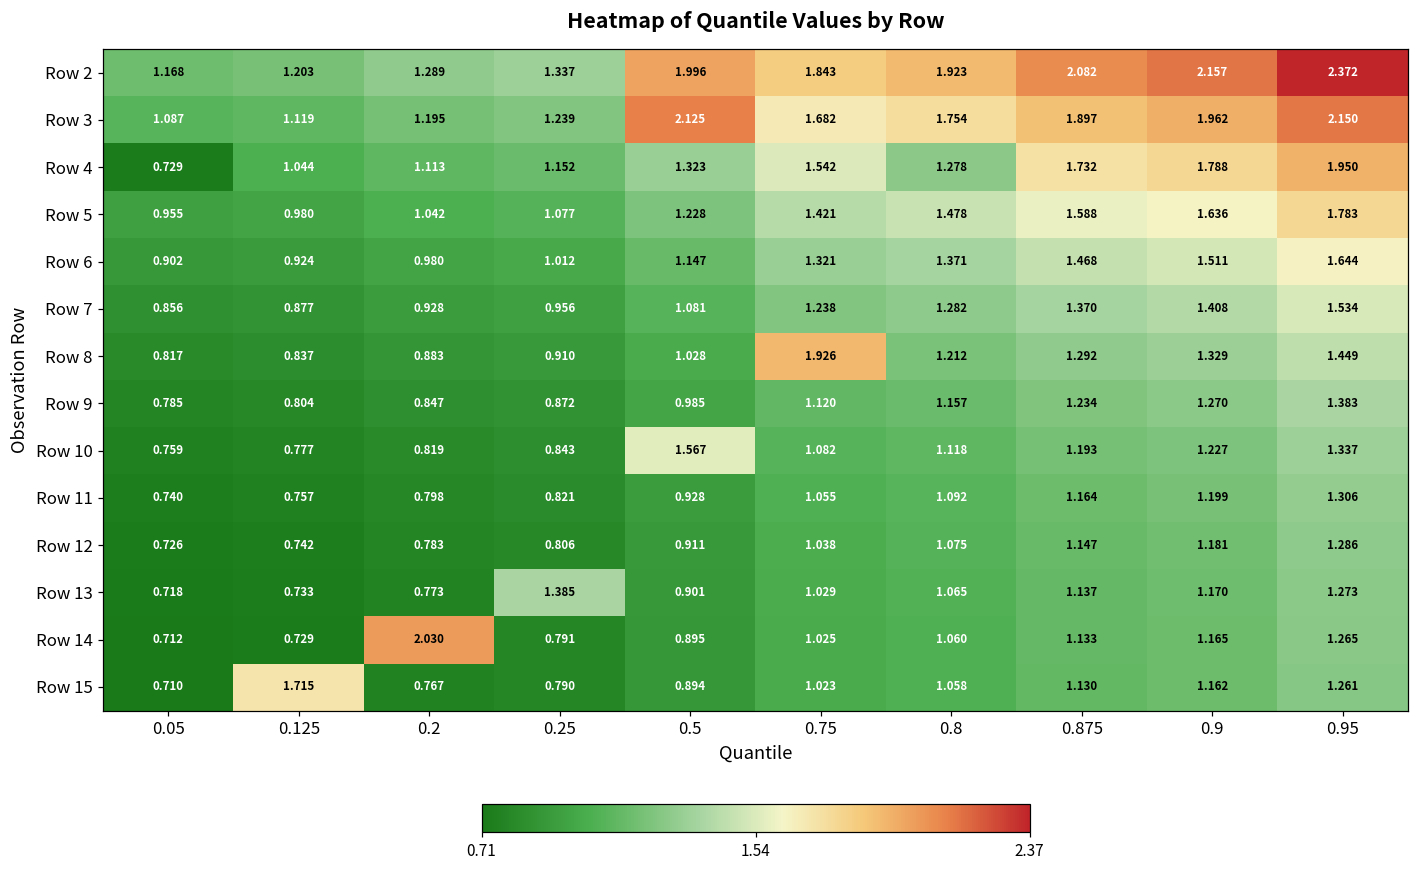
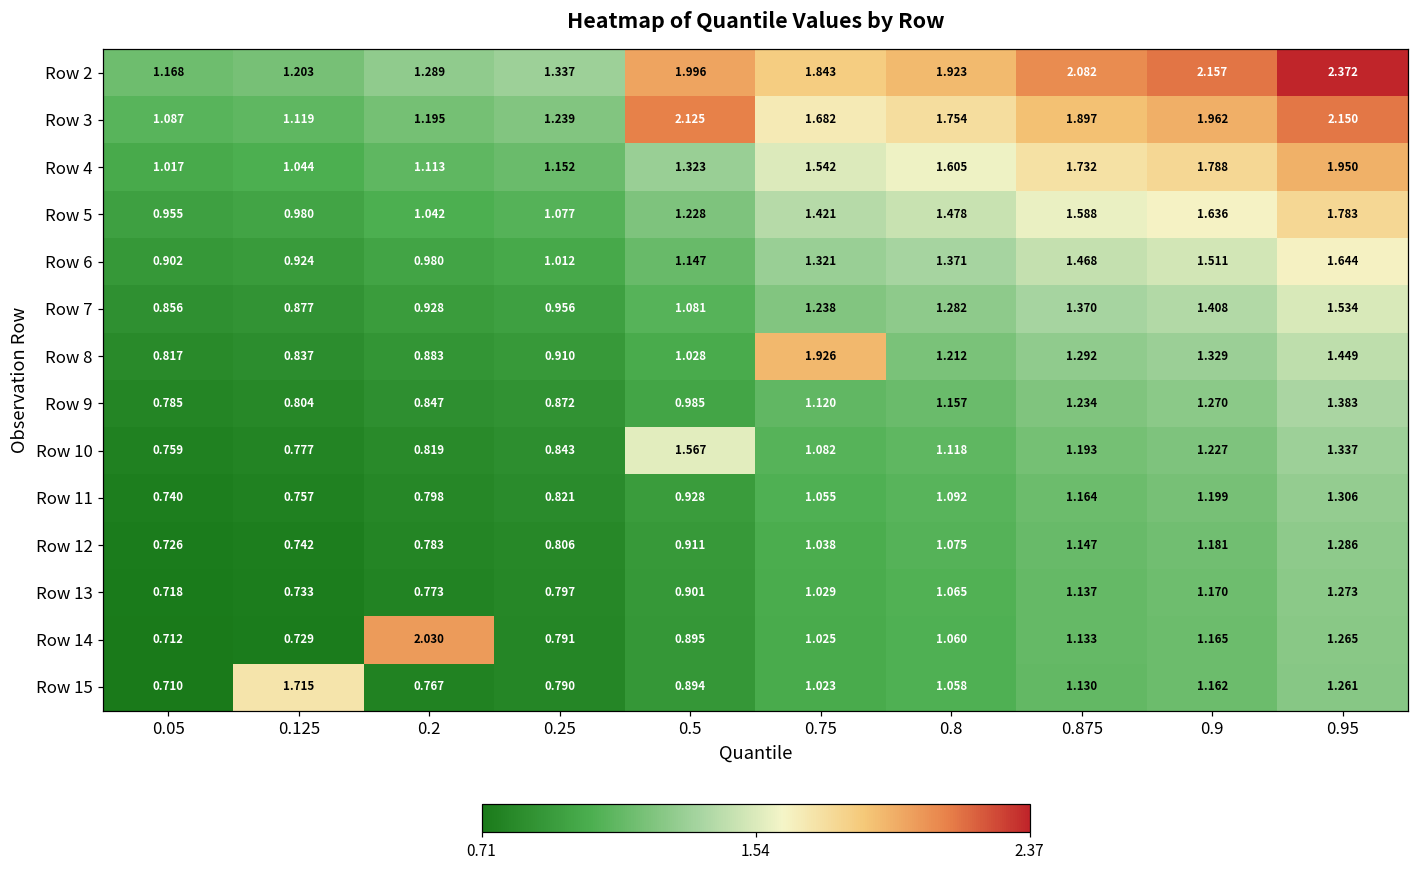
Row 4, 0.05: 0.729 -> 1.017
Row 4, 0.8: 1.278 -> 1.605
Row 13, 0.25: 1.385 -> 0.797
